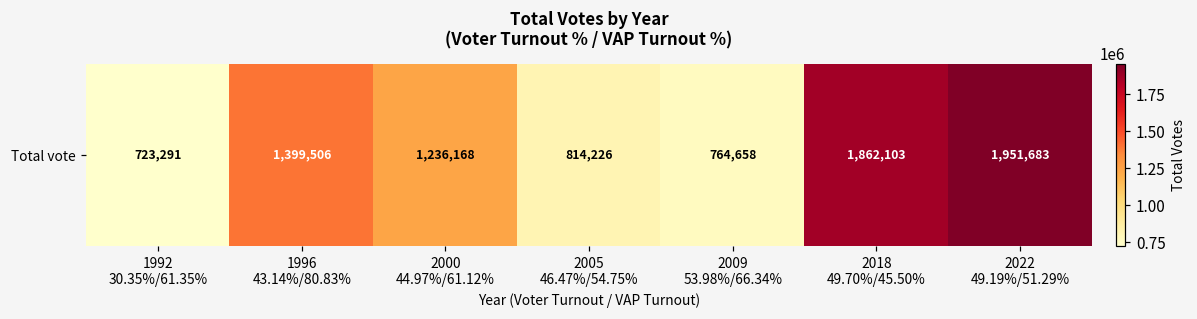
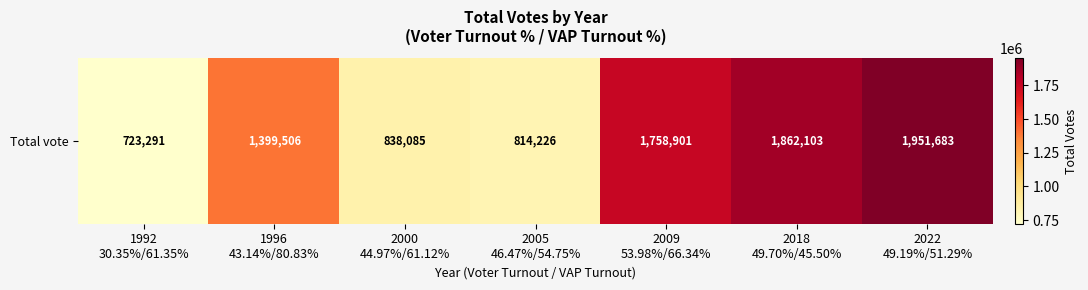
Total vote, 2000 44.97%/61.12%: 1,236,168 -> 838,085
Total vote, 2009 53.98%/66.34%: 764,658 -> 1,758,901
